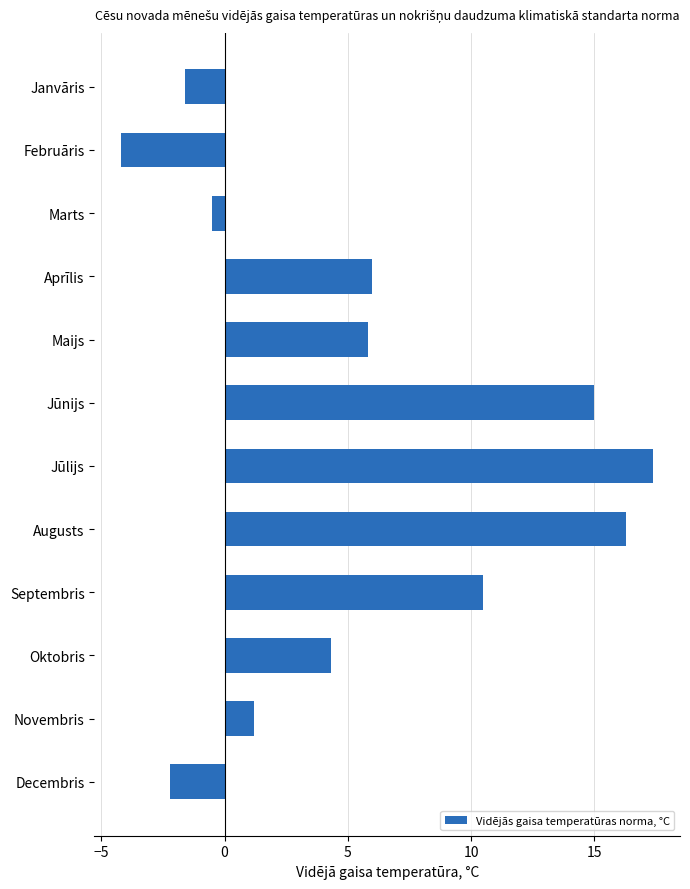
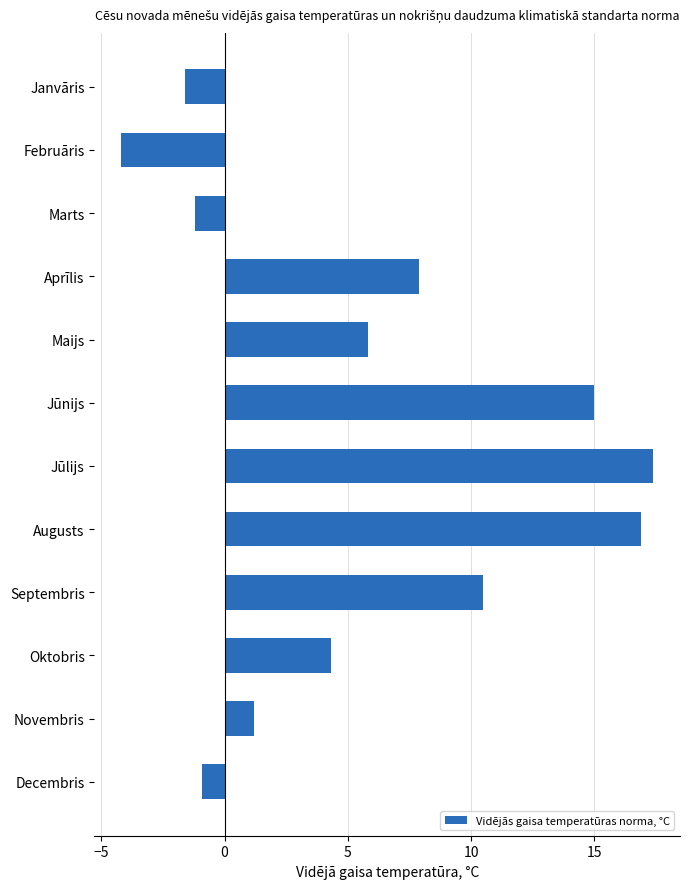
Marts: -0.5 -> -1.2
Aprīlis: 6.0 -> 7.9
Augusts: 16.3 -> 16.9
Decembris: -2.2 -> -0.9
